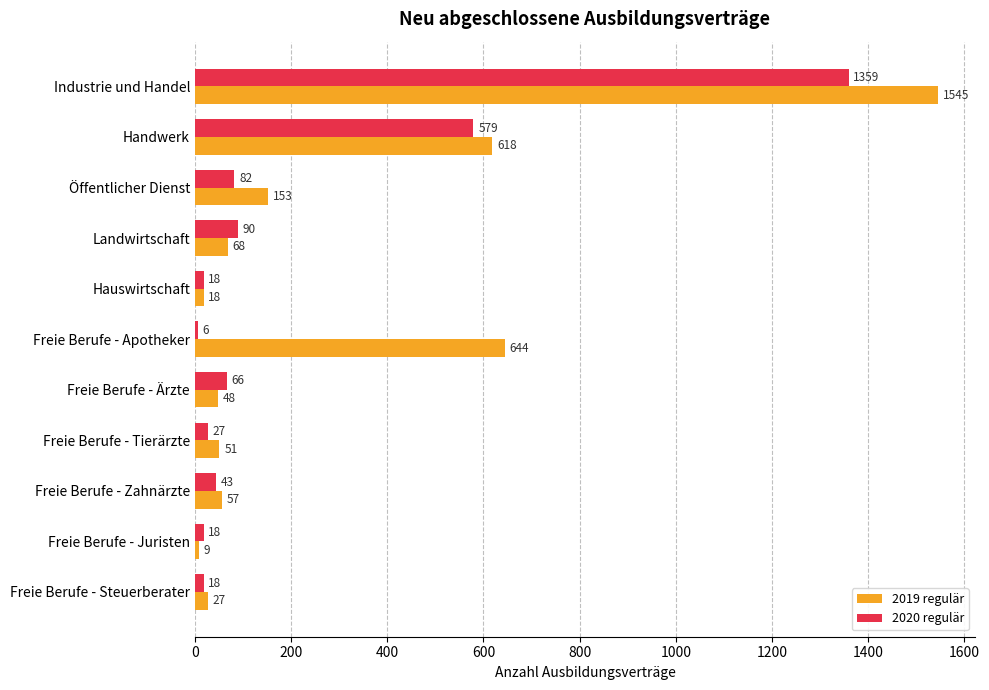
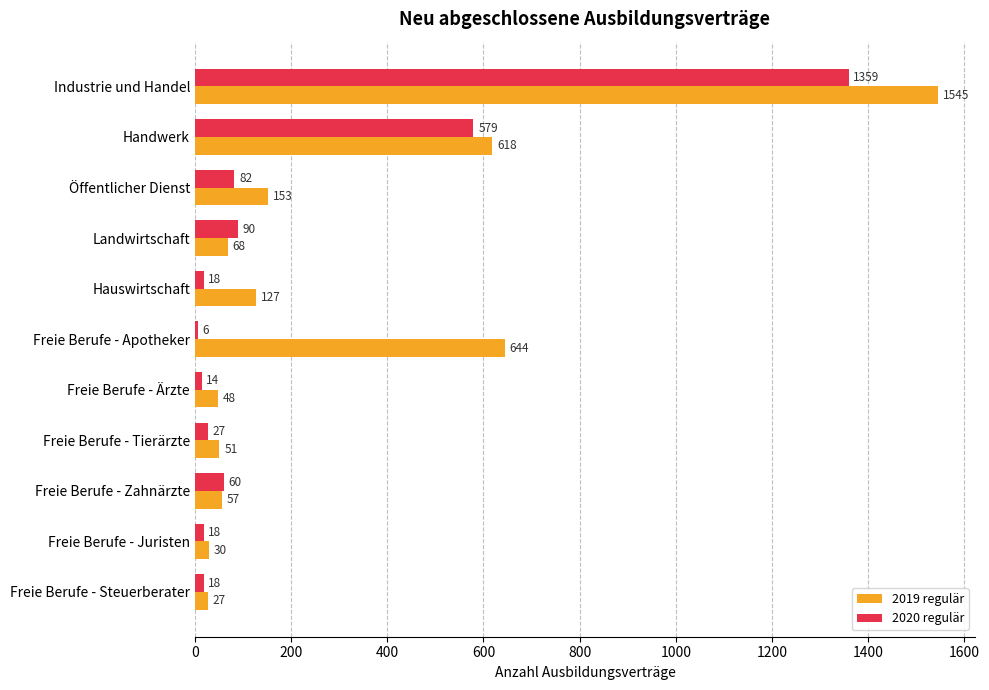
2019 regulär, Hauswirtschaft: 18 -> 127
2020 regulär, Freie Berufe - Ärzte: 66 -> 14
2020 regulär, Freie Berufe - Zahnärzte: 43 -> 60
2019 regulär, Freie Berufe - Juristen: 9 -> 30
